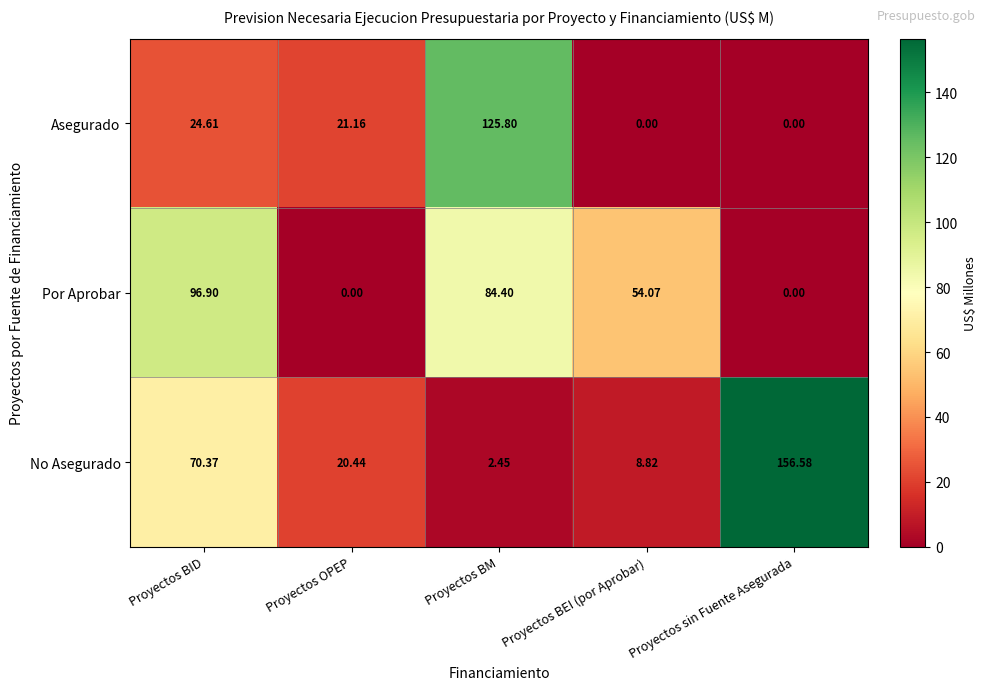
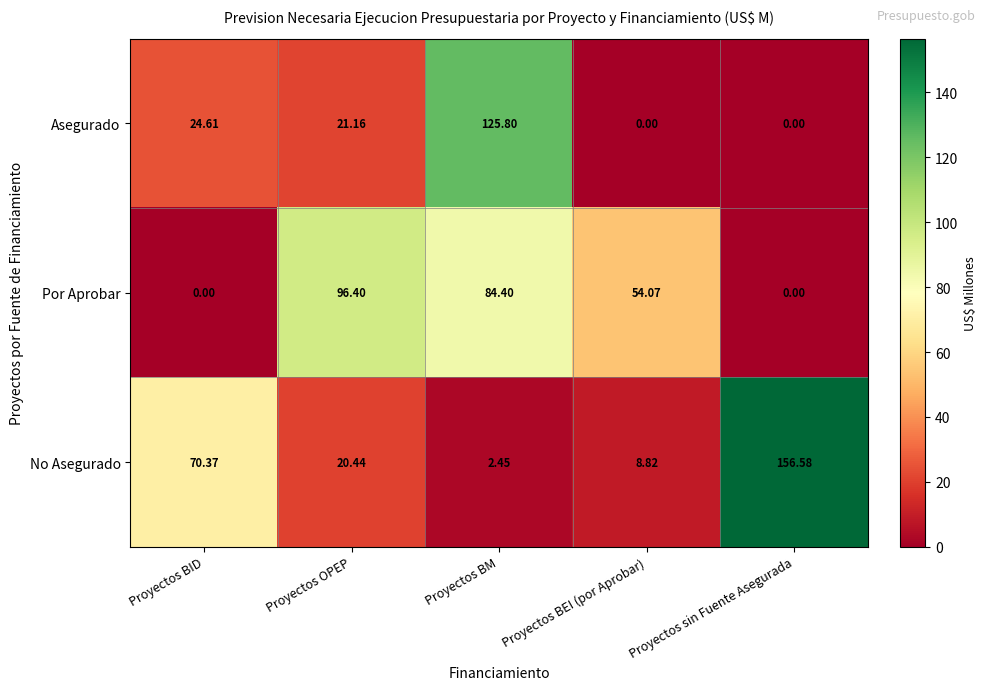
Por Aprobar, Proyectos BID: 96.90 -> 0.00
Por Aprobar, Proyectos OPEP: 0.00 -> 96.40
